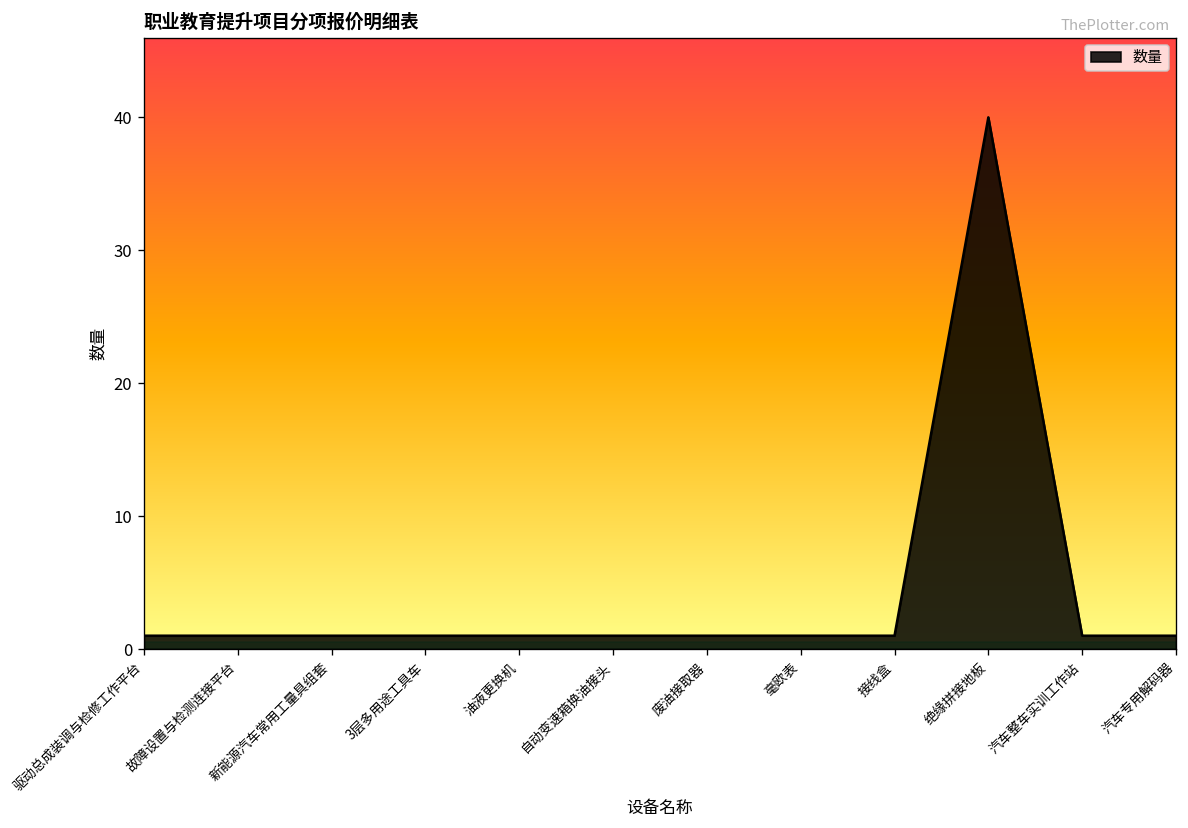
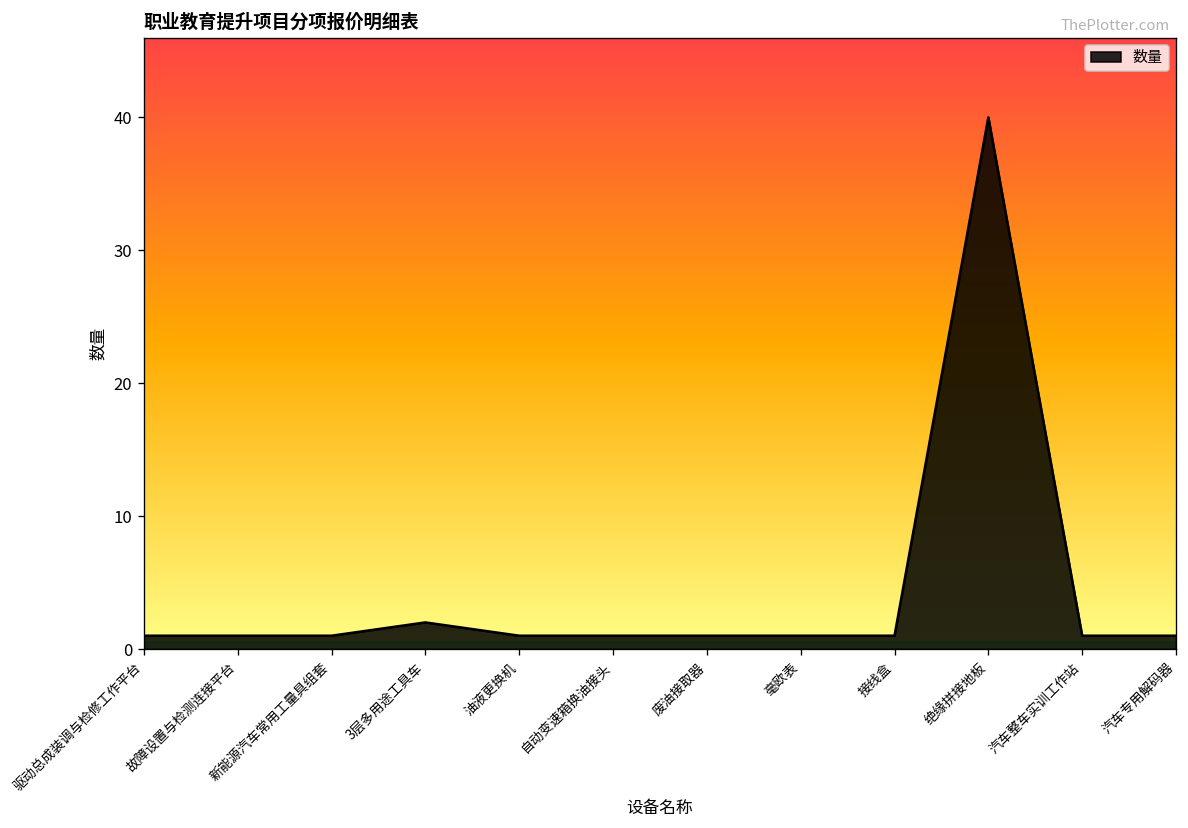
3层多用途工具车: 1 -> 2
